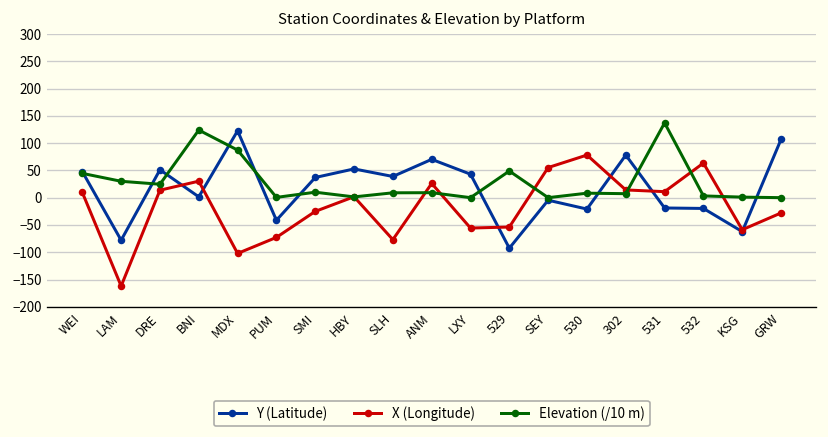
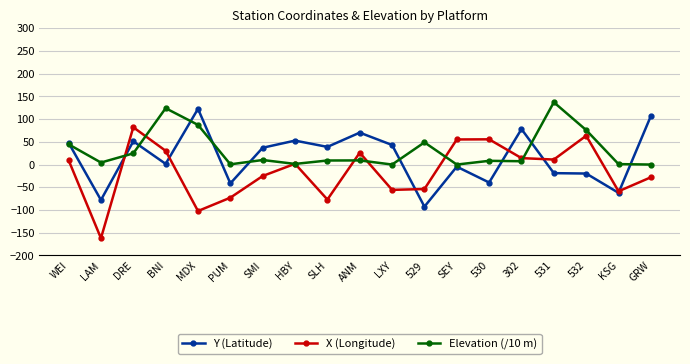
Elevation (/10 m), LAM: 30 -> 0
X (Longitude), DRE: 10 -> 80
Y (Latitude), 530: -20 -> -40
X (Longitude), 530: 80 -> 60
Elevation (/10 m), 532: 0 -> 80
